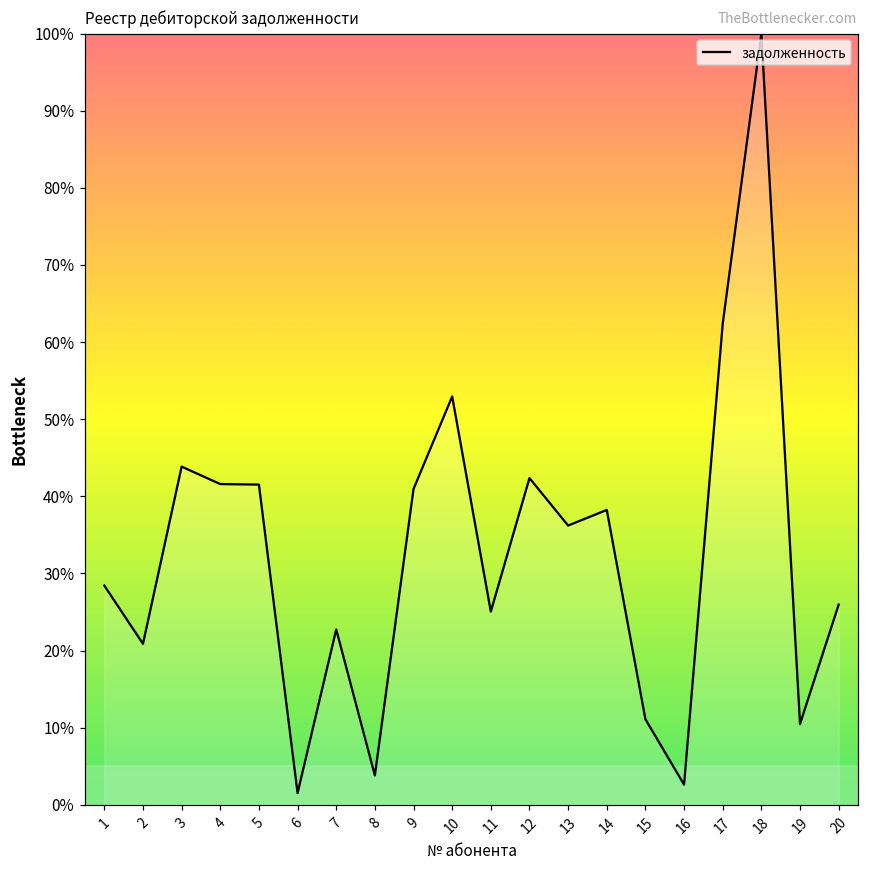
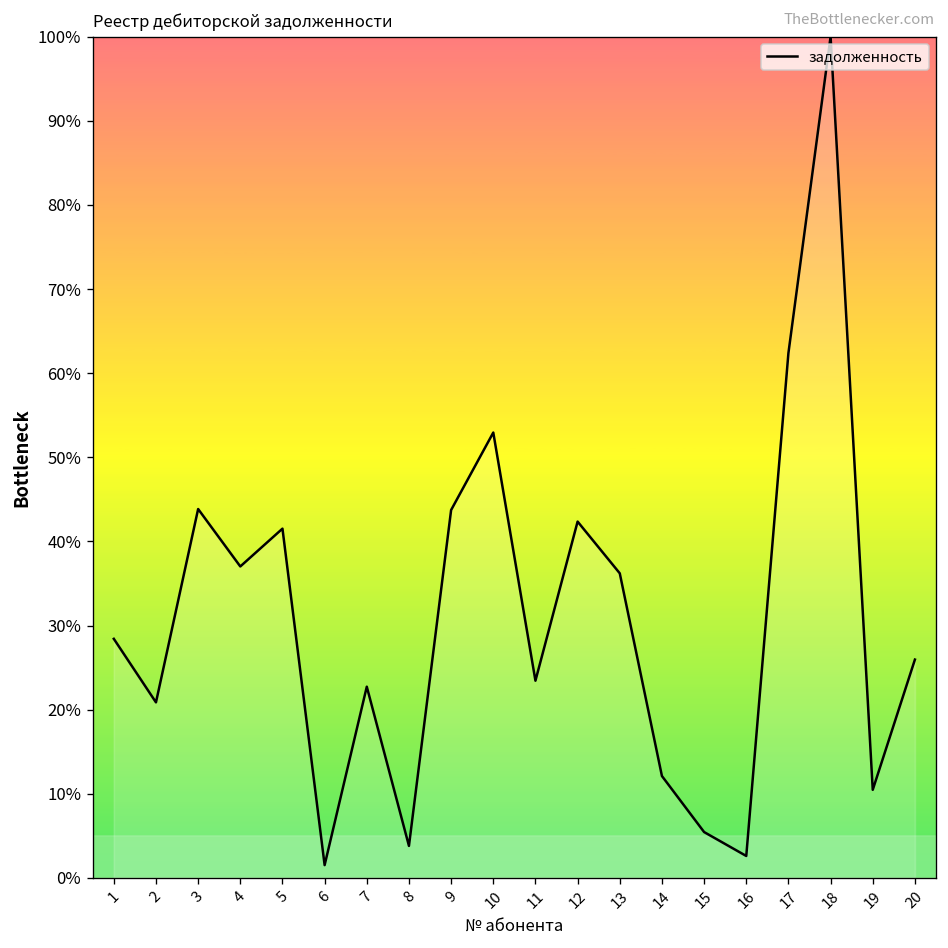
4: 42% -> 37%
9: 41% -> 44%
11: 25% -> 23%
14: 38% -> 12%
15: 11% -> 5%
